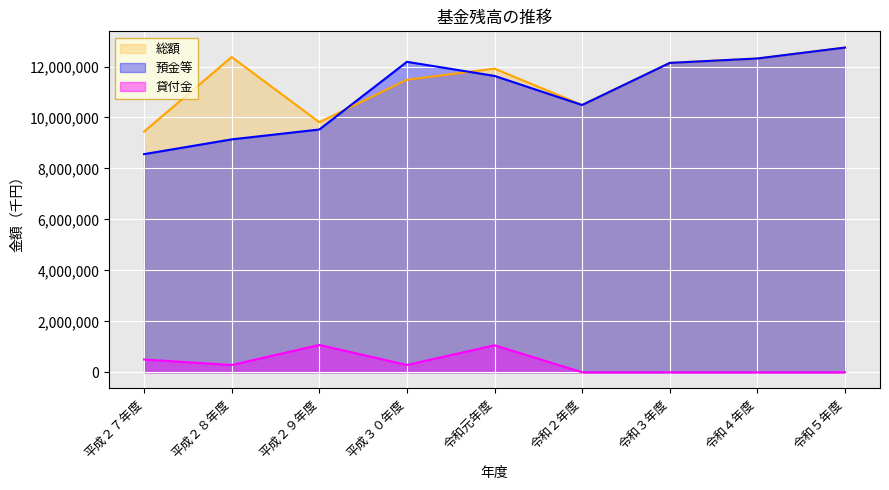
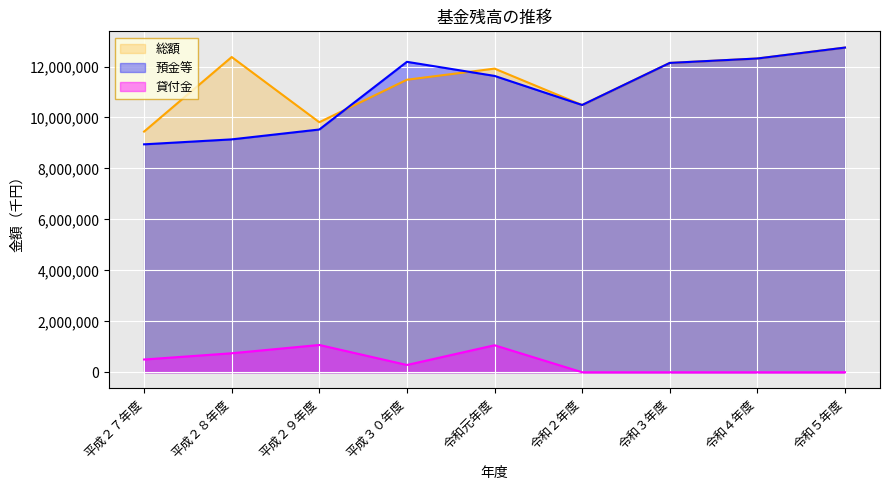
預金等, 平成２７年度: 8,600,000 -> 8,900,000
貸付金, 平成２８年度: 300,000 -> 700,000
